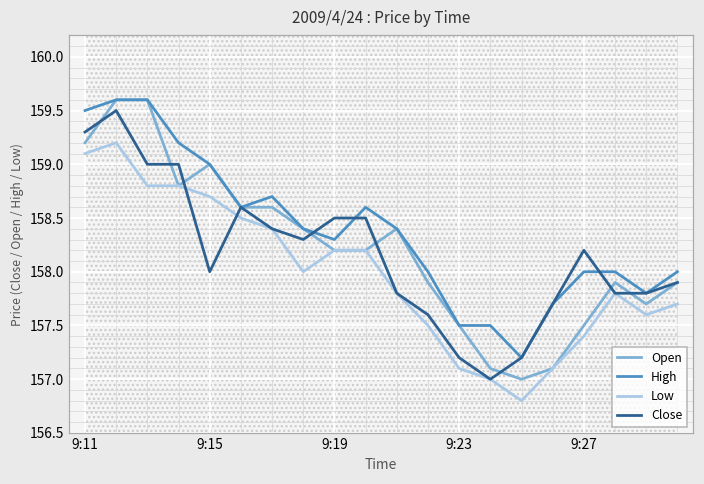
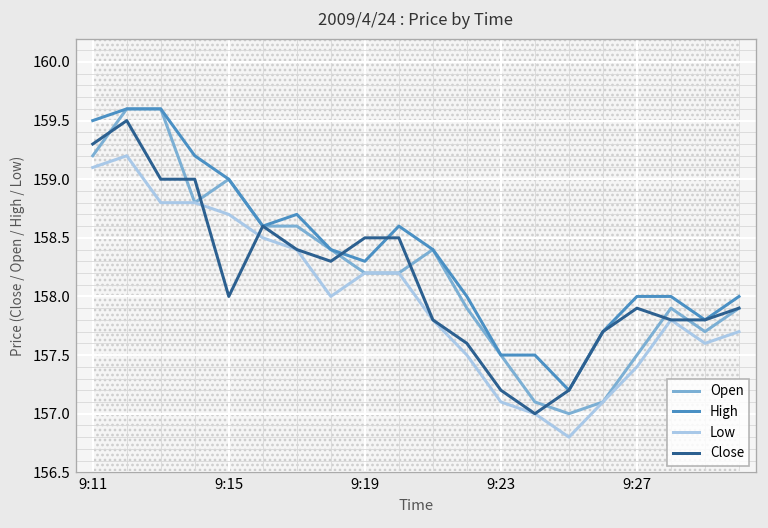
Close, 9:27: 158.2 -> 157.9
